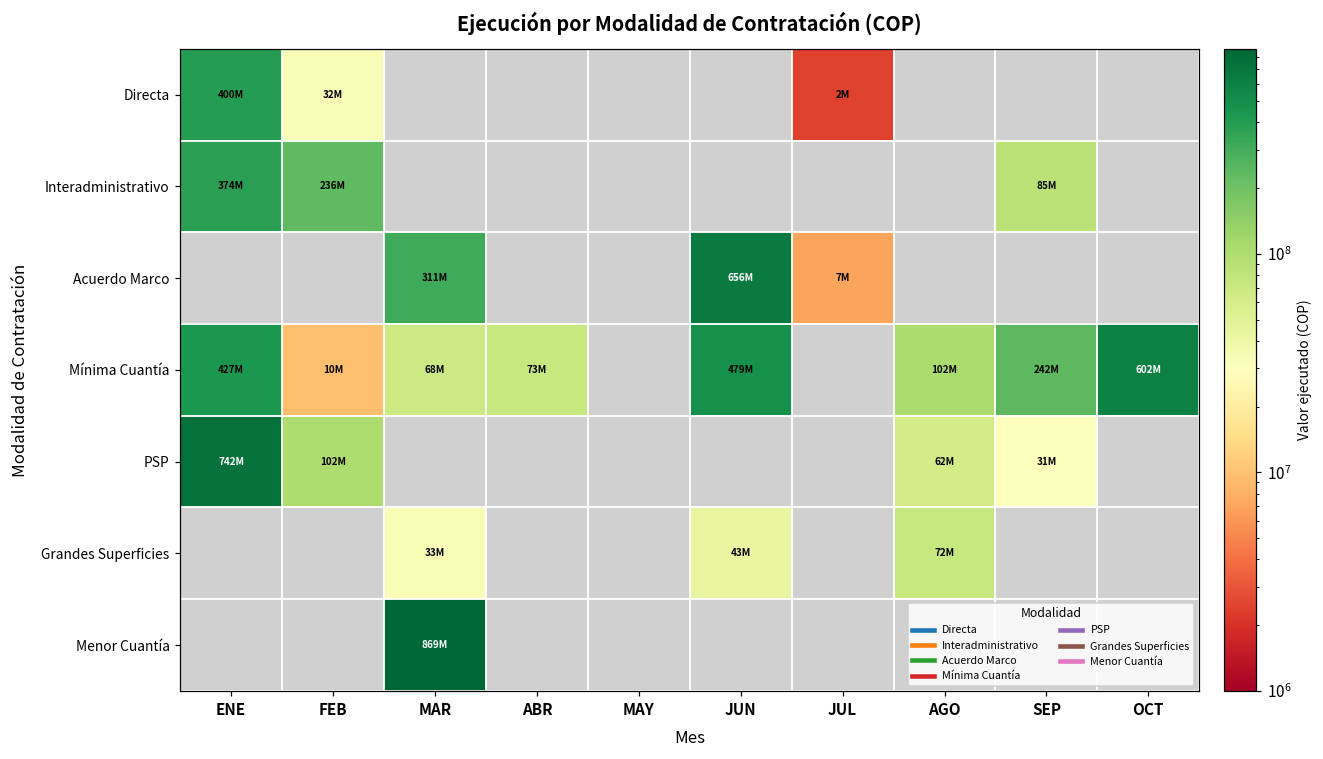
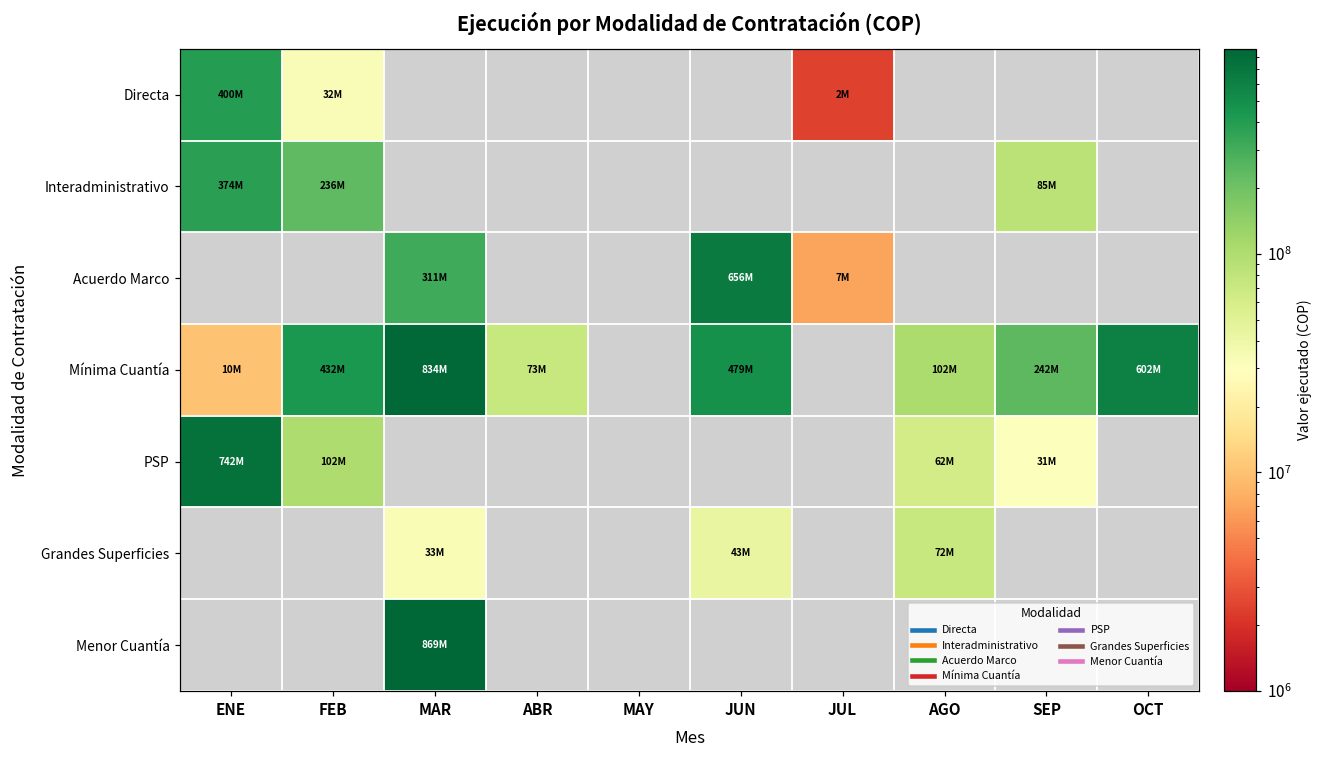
Mínima Cuantía, ENE: 427M -> 10M
Mínima Cuantía, FEB: 10M -> 432M
Mínima Cuantía, MAR: 68M -> 834M
